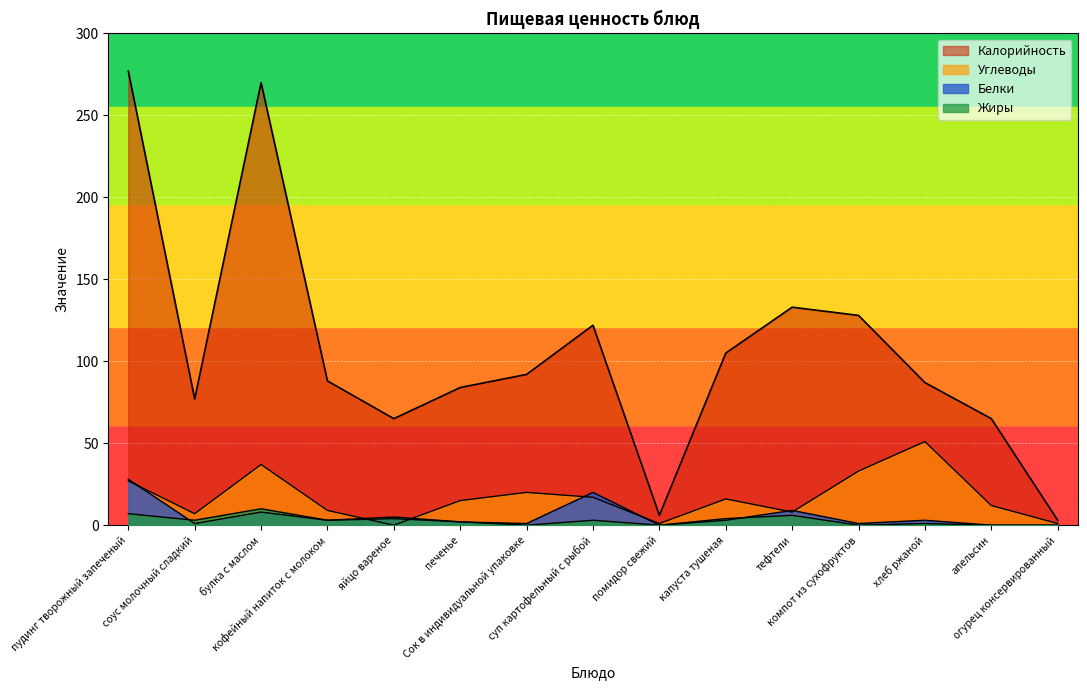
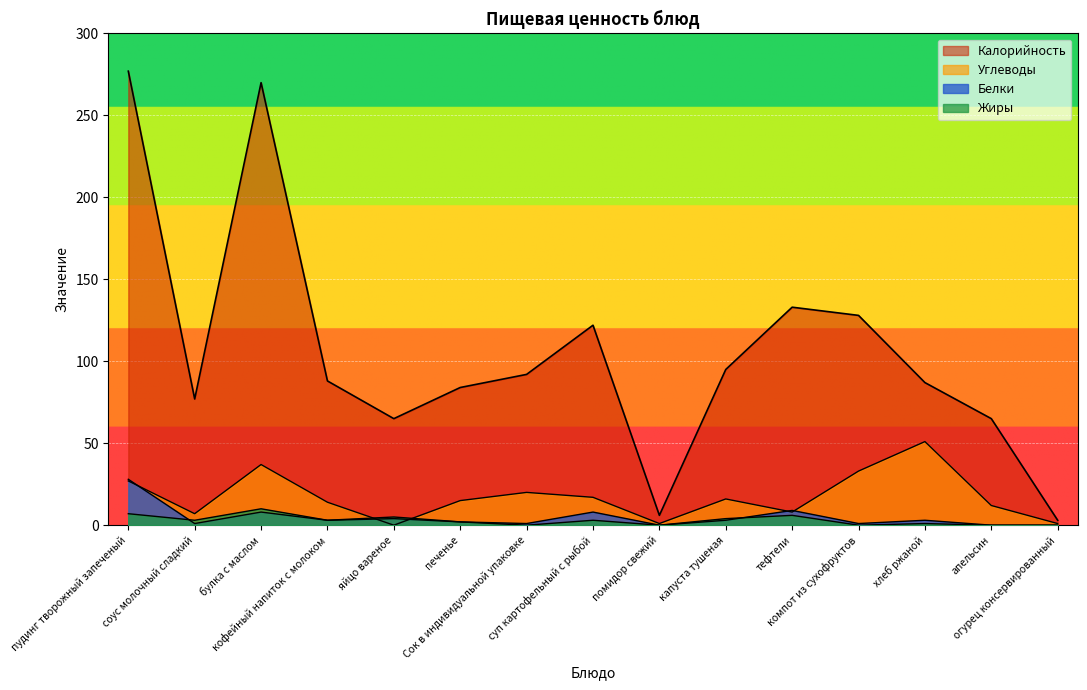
Углеводы, кофейный напиток с молоком: 9 -> 14
Белки, суп картофельный с рыбой: 20 -> 8
Калорийность, капуста тушеная: 105 -> 95
